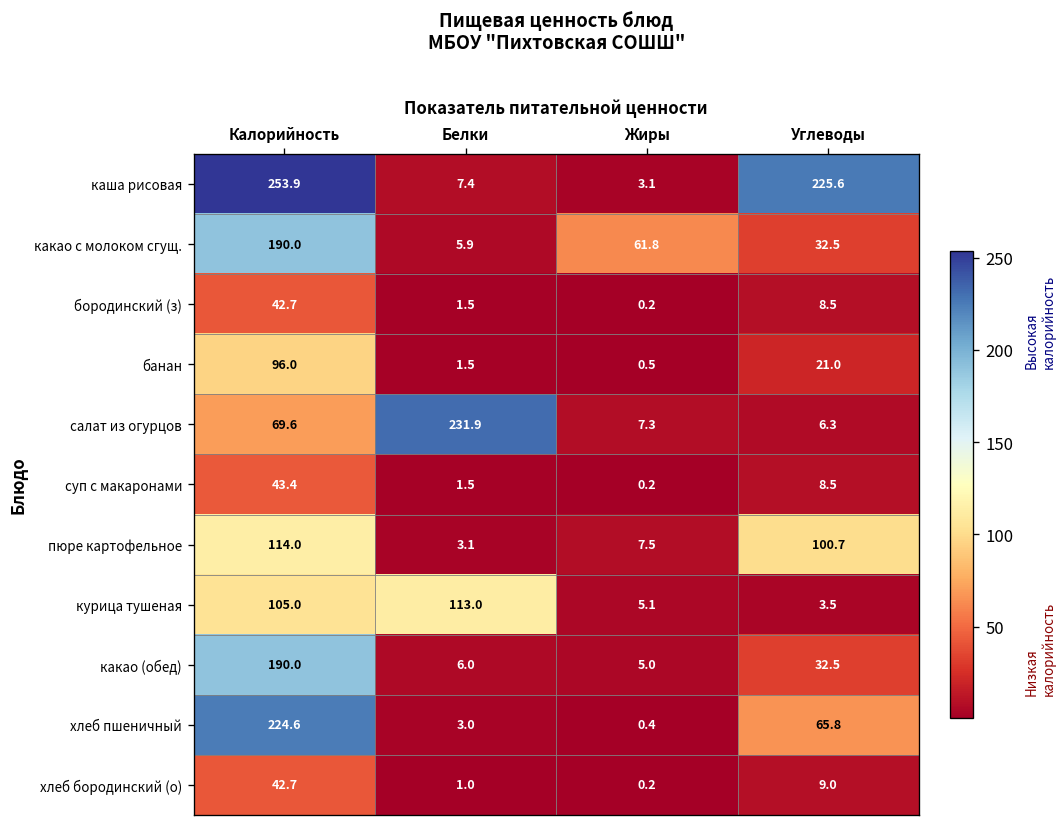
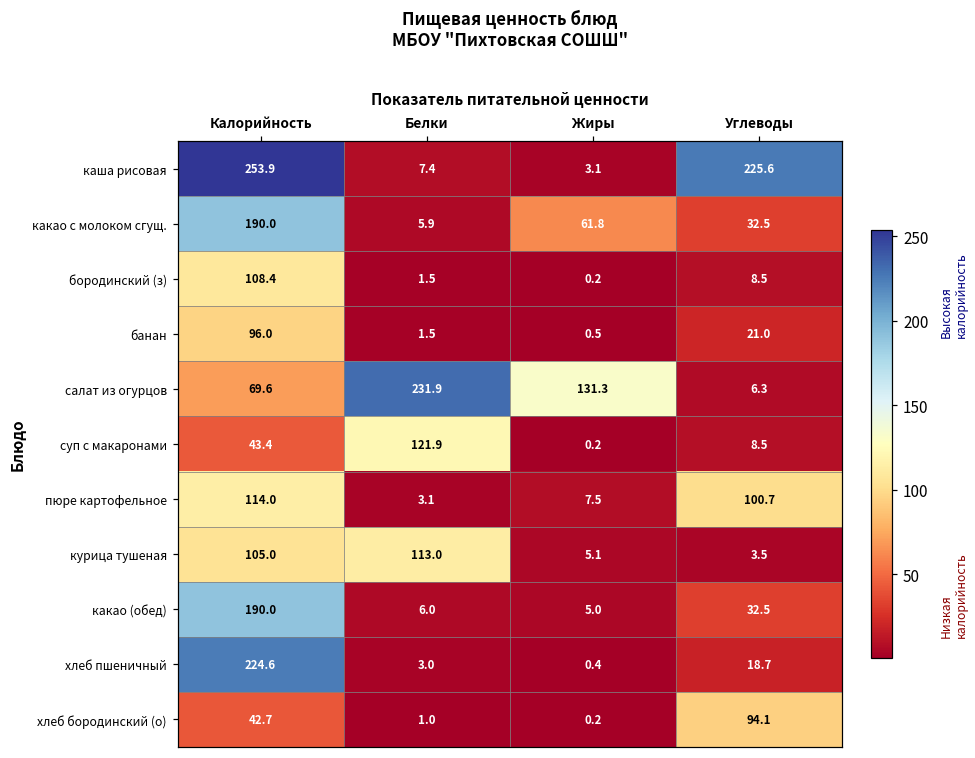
бородинский (з), Калорийность: 42.7 -> 108.4
салат из огурцов, Жиры: 7.3 -> 131.3
суп с макаронами, Белки: 1.5 -> 121.9
хлеб пшеничный, Углеводы: 65.8 -> 18.7
хлеб бородинский (о), Углеводы: 9.0 -> 94.1
